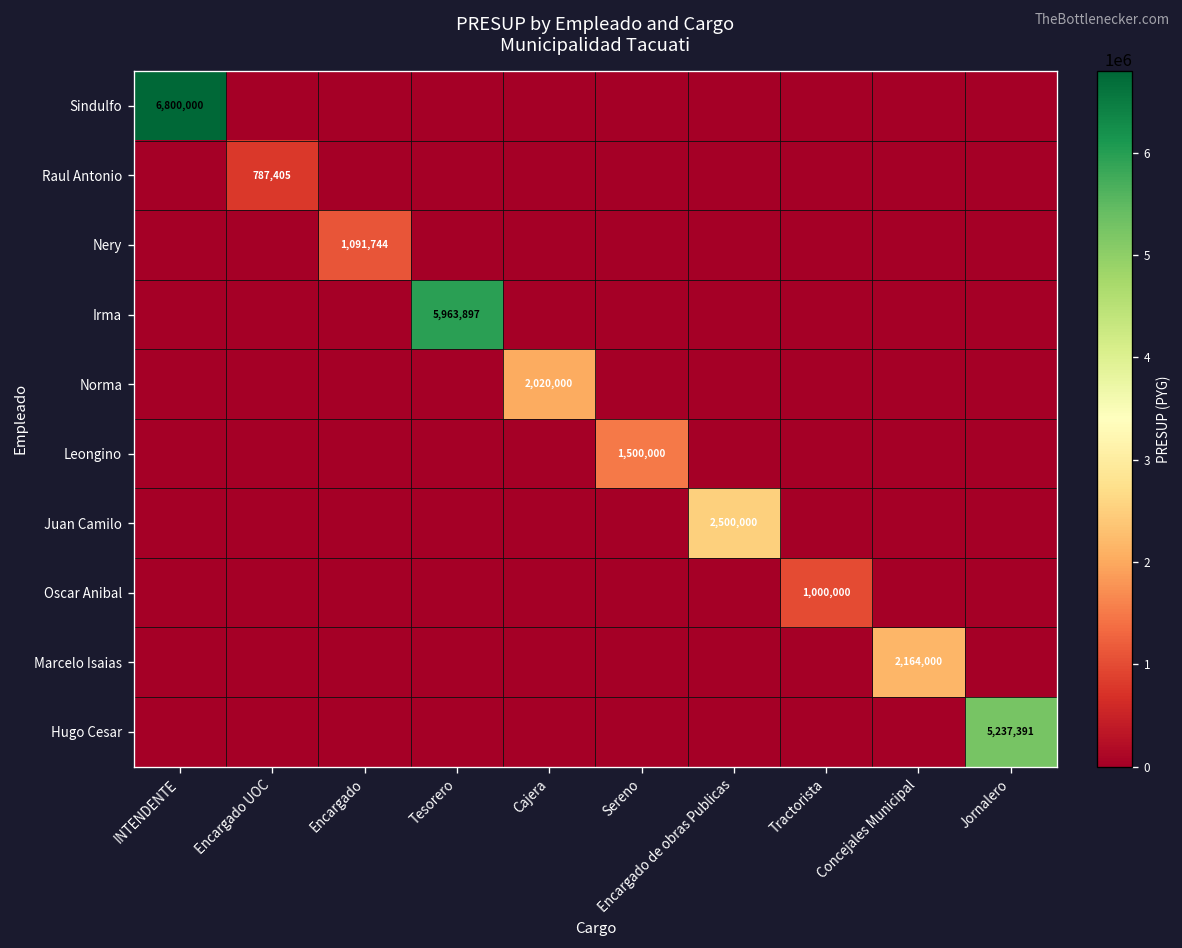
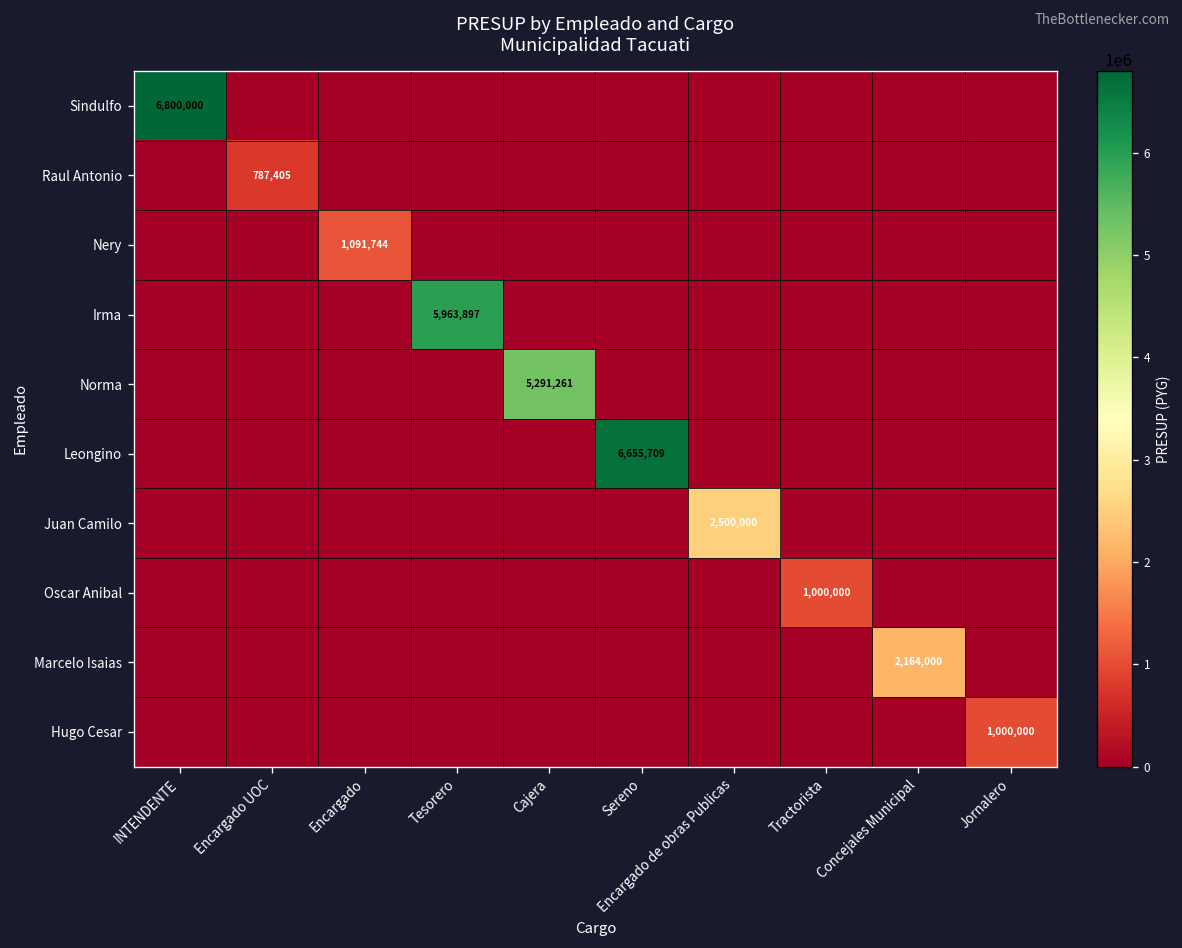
Norma, Cajera: 2,020,000 -> 5,291,261
Leongino, Sereno: 1,500,000 -> 6,655,709
Hugo Cesar, Jornalero: 5,237,391 -> 1,000,000
